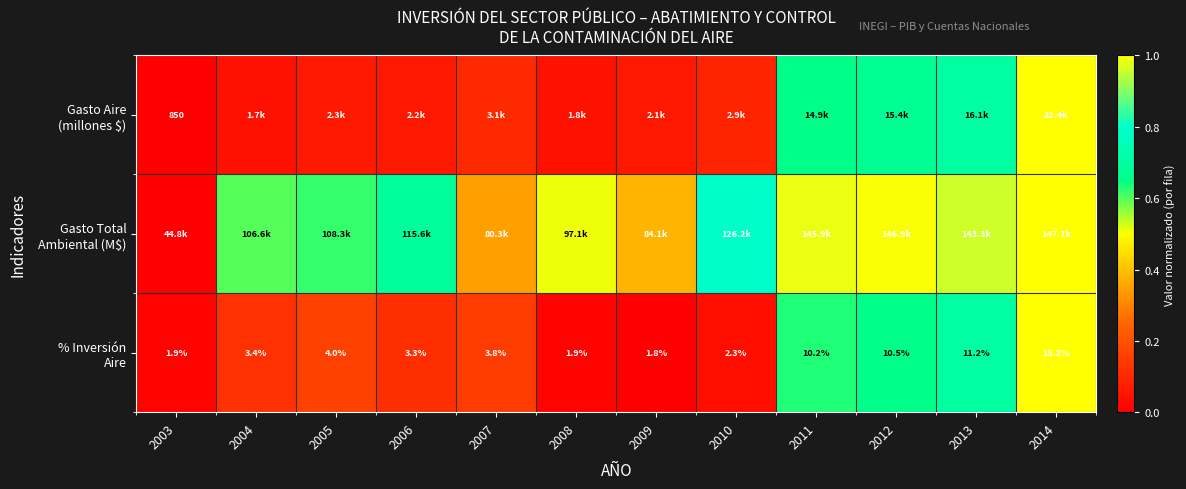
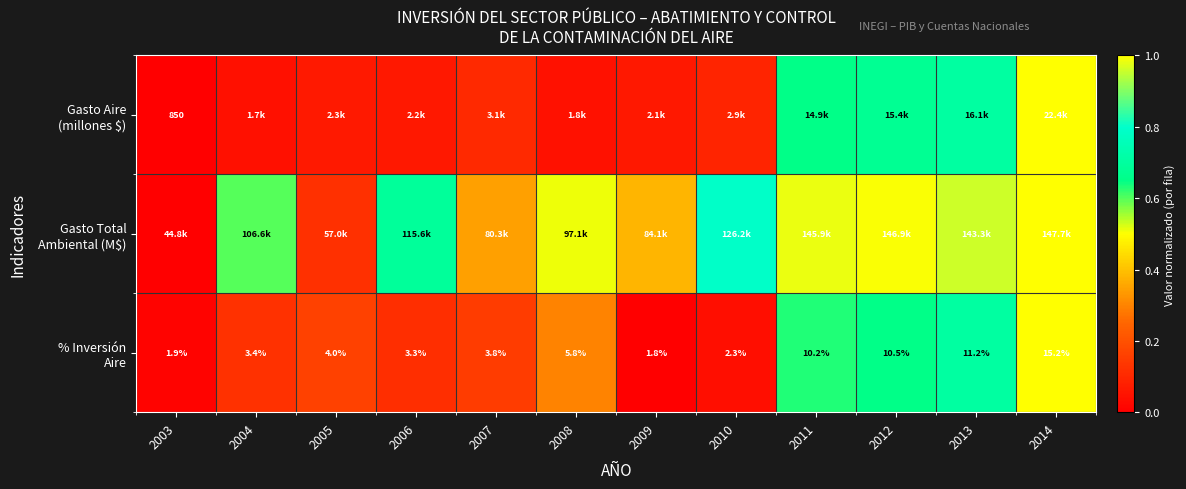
Gasto Total Ambiental (M$), 2005: 108.3k -> 57.0k
% Inversión Aire, 2008: 1.9% -> 5.8%
